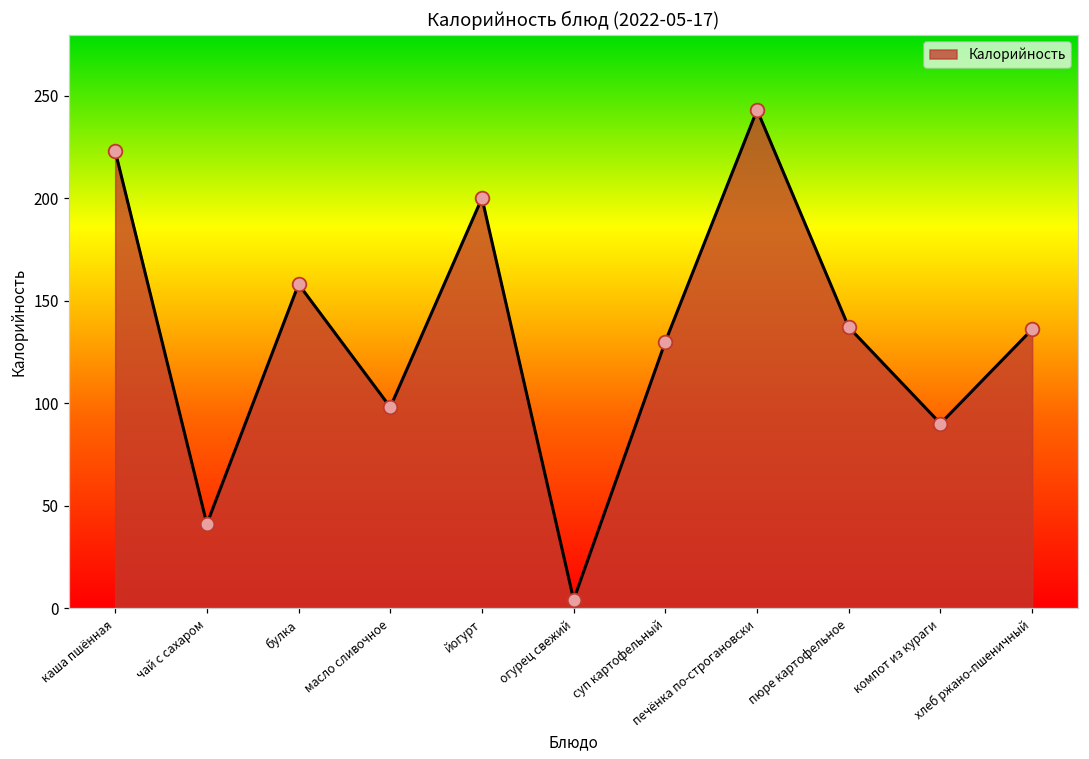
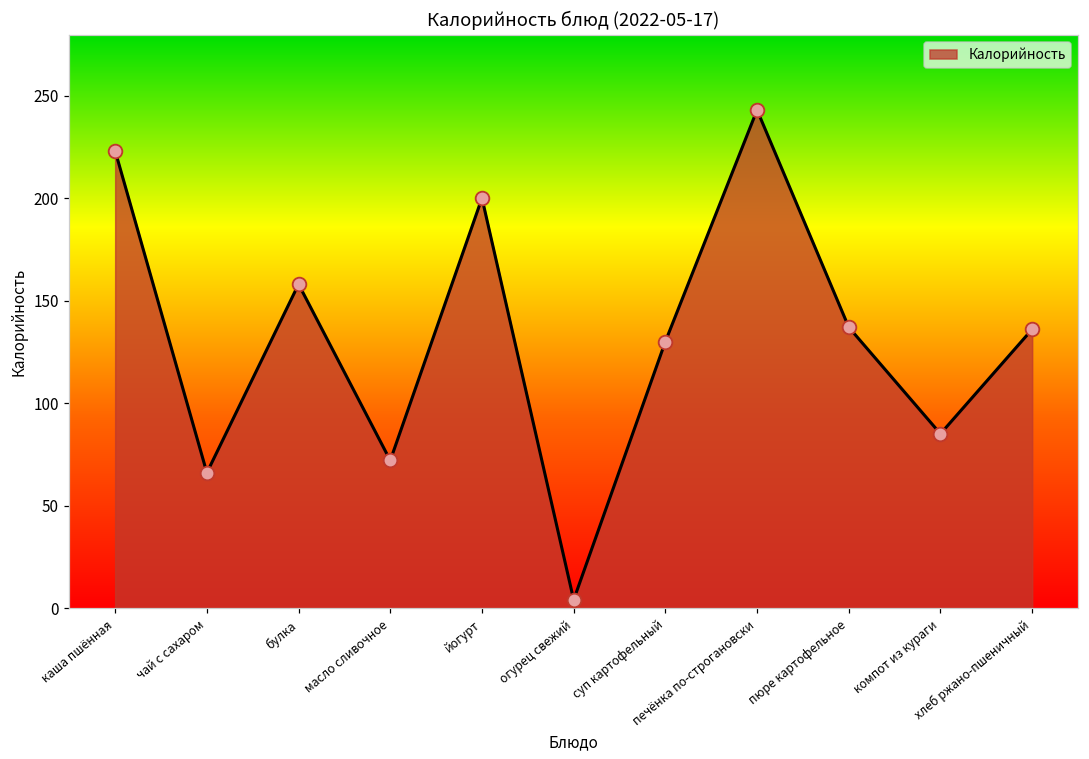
чай с сахаром: 41 -> 66
масло сливочное: 98 -> 72
компот из кураги: 90 -> 85
